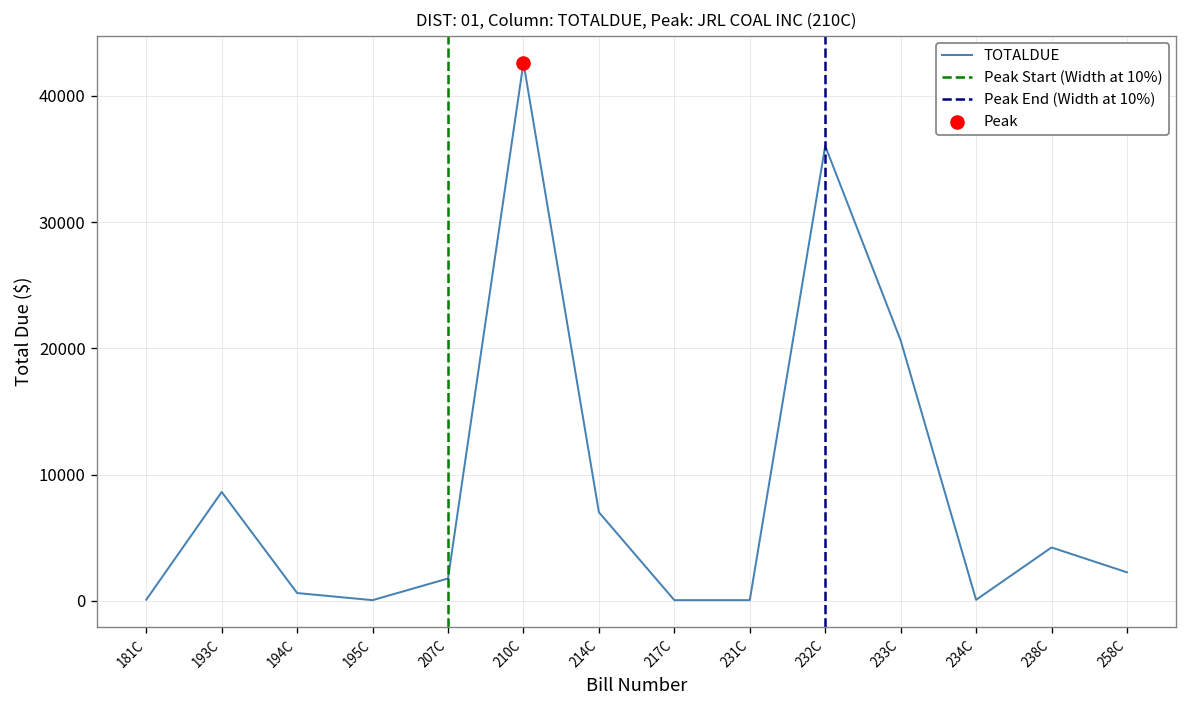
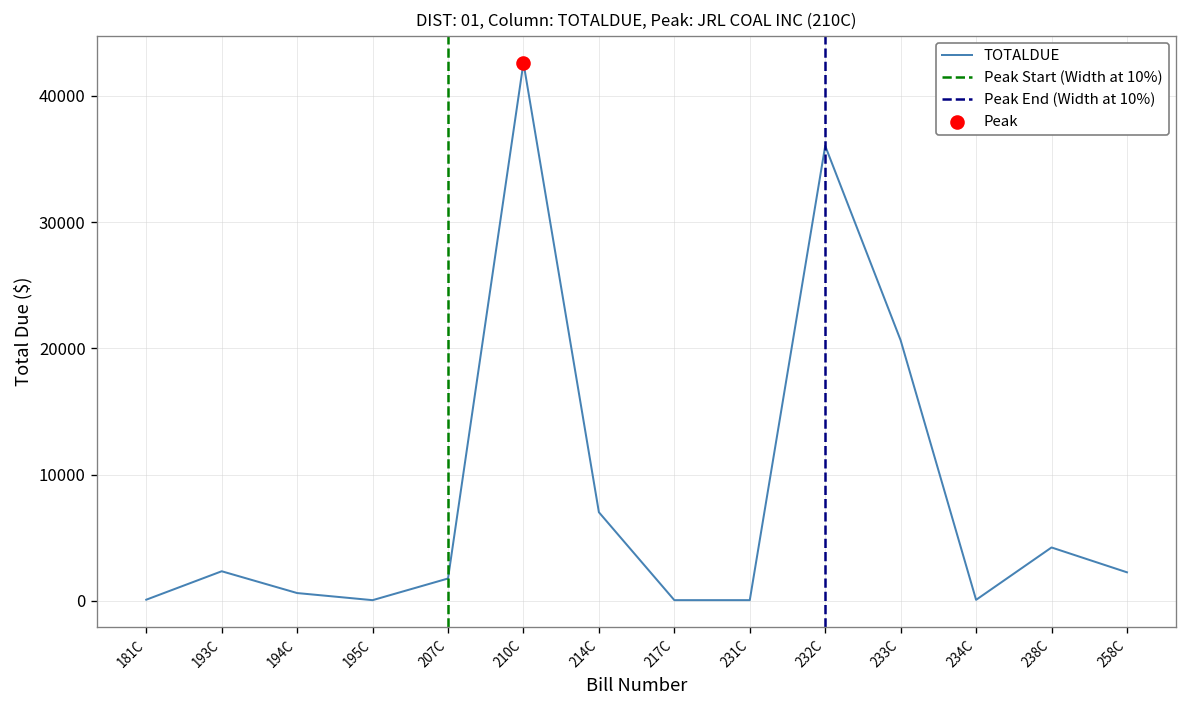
TOTALDUE, 193C: 8600 -> 2300
